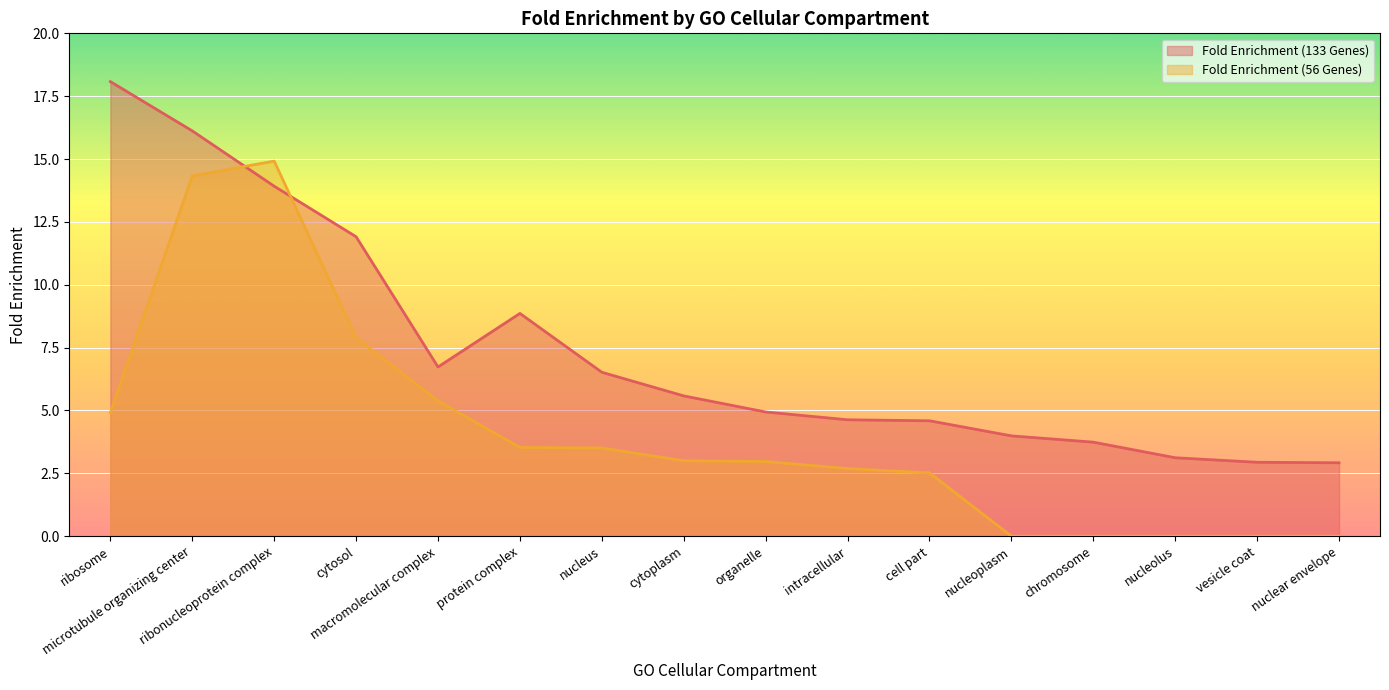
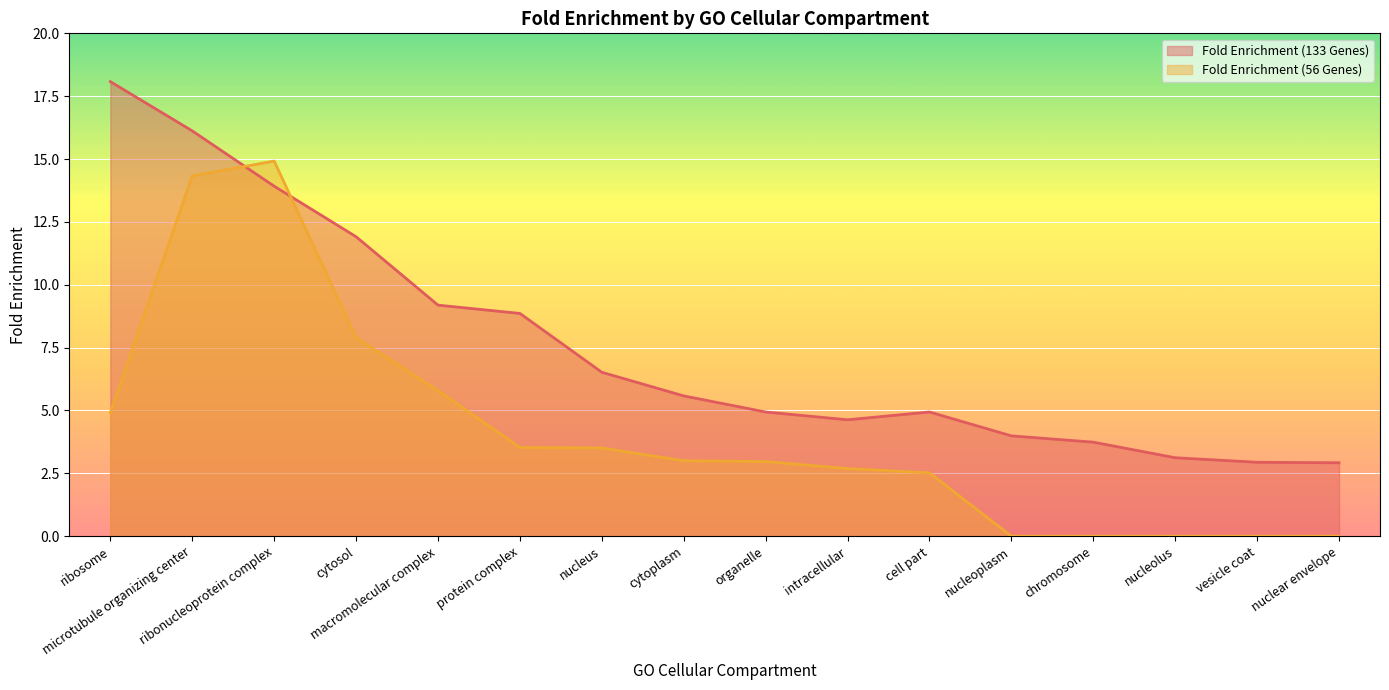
Fold Enrichment (133 Genes), macromolecular complex: 6.7 -> 9.2
Fold Enrichment (56 Genes), macromolecular complex: 5.4 -> 5.8
Fold Enrichment (133 Genes), cell part: 4.6 -> 4.9
